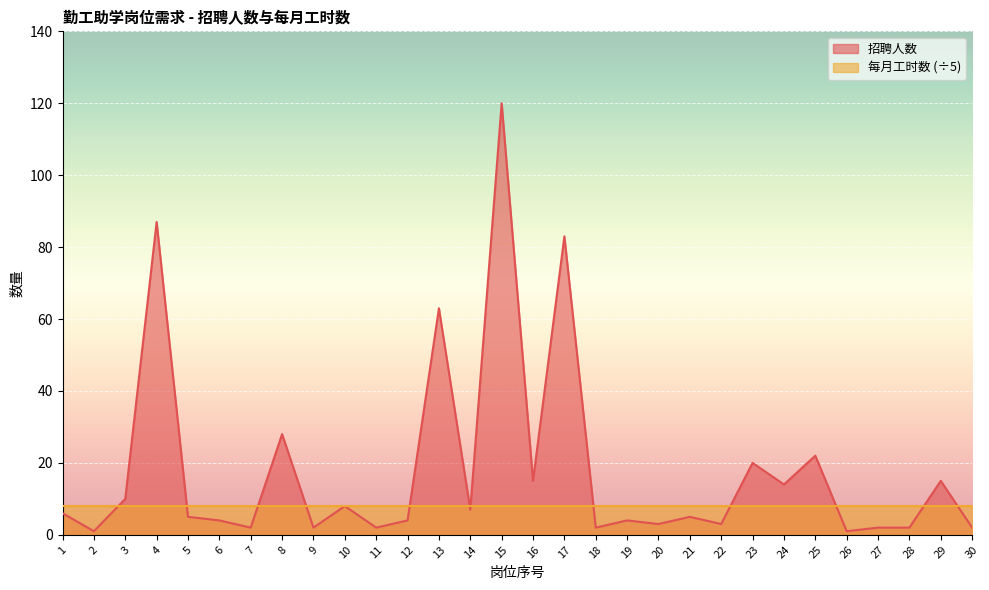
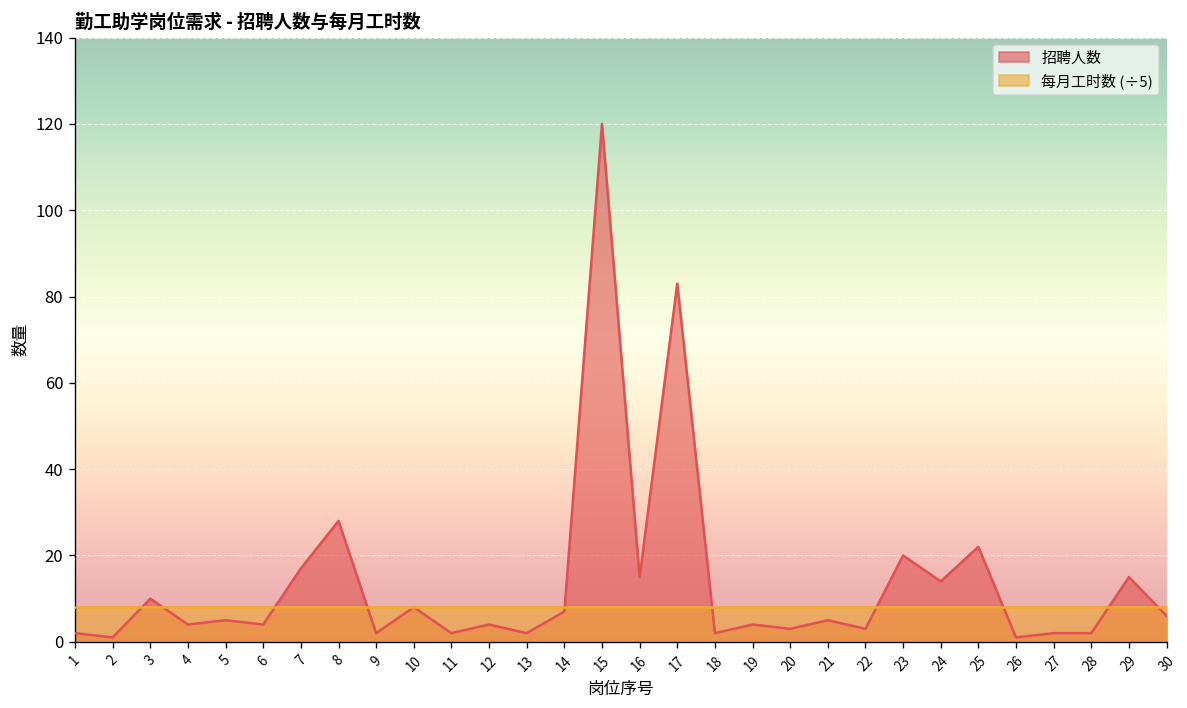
招聘人数, 1: 6 -> 2
招聘人数, 4: 87 -> 4
招聘人数, 7: 2 -> 17
招聘人数, 13: 63 -> 2
招聘人数, 30: 2 -> 6
